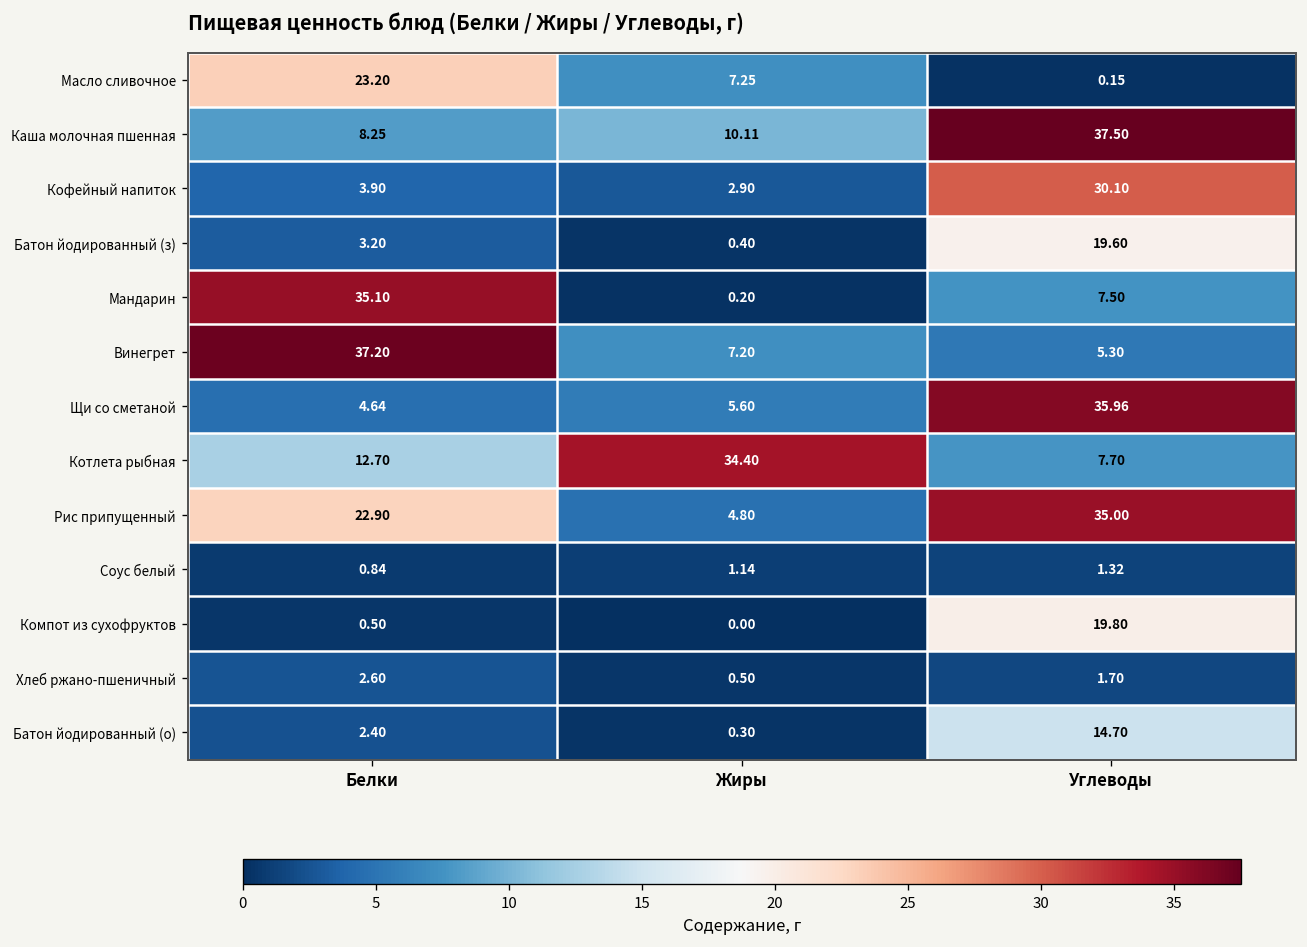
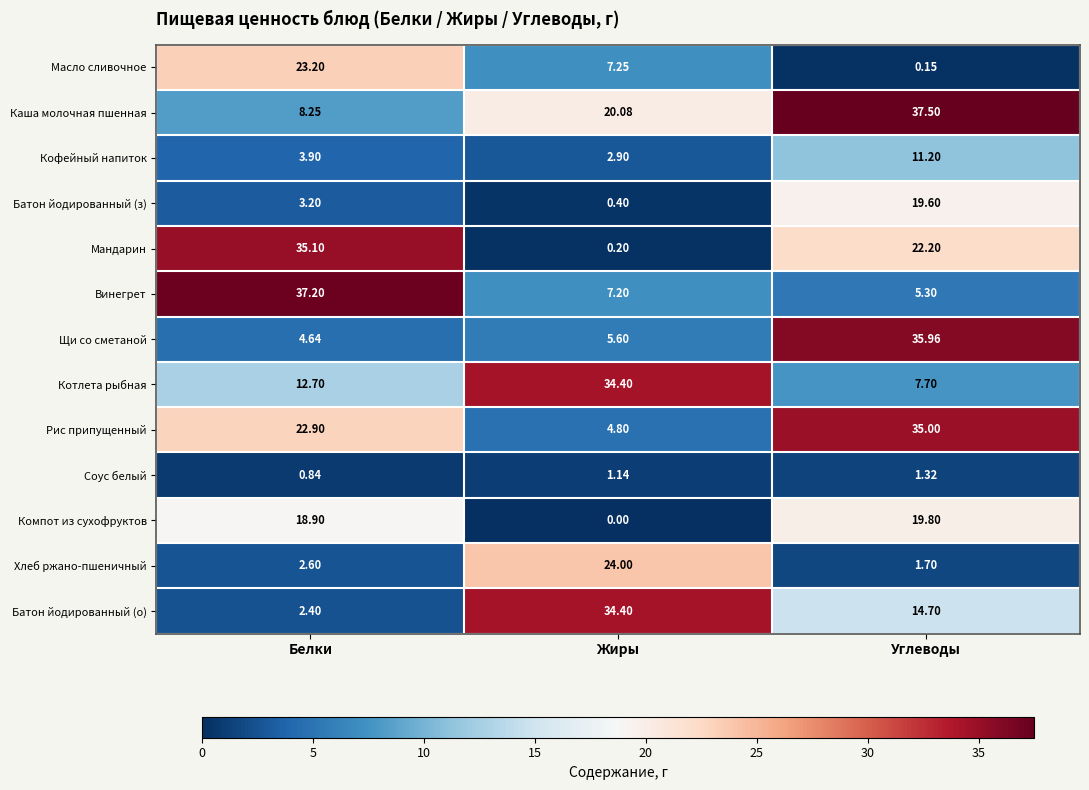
Каша молочная пшенная, Жиры: 10.11 -> 20.08
Кофейный напиток, Углеводы: 30.10 -> 11.20
Мандарин, Углеводы: 7.50 -> 22.20
Компот из сухофруктов, Белки: 0.50 -> 18.90
Хлеб ржано-пшеничный, Жиры: 0.50 -> 24.00
Батон йодированный (о), Жиры: 0.30 -> 34.40
